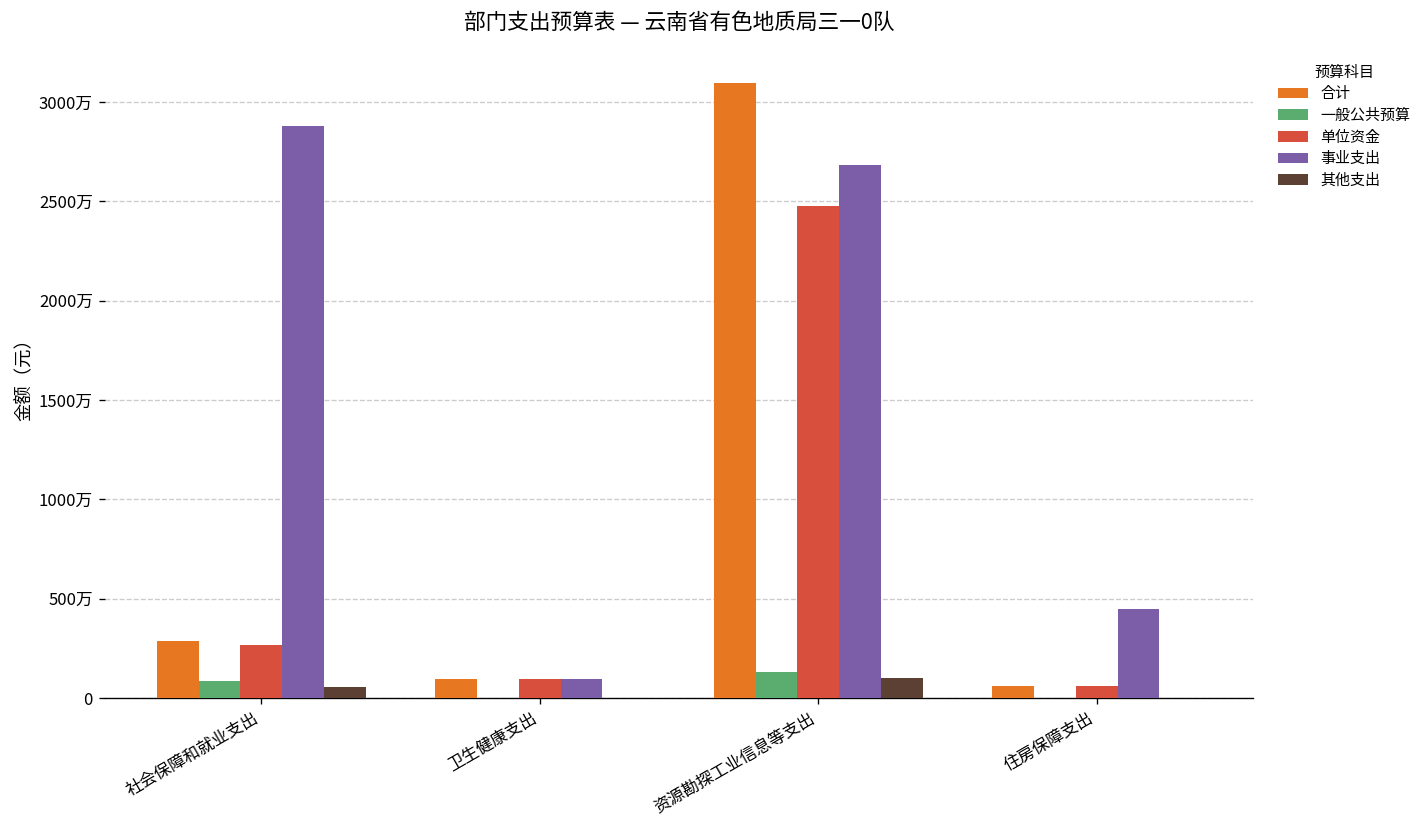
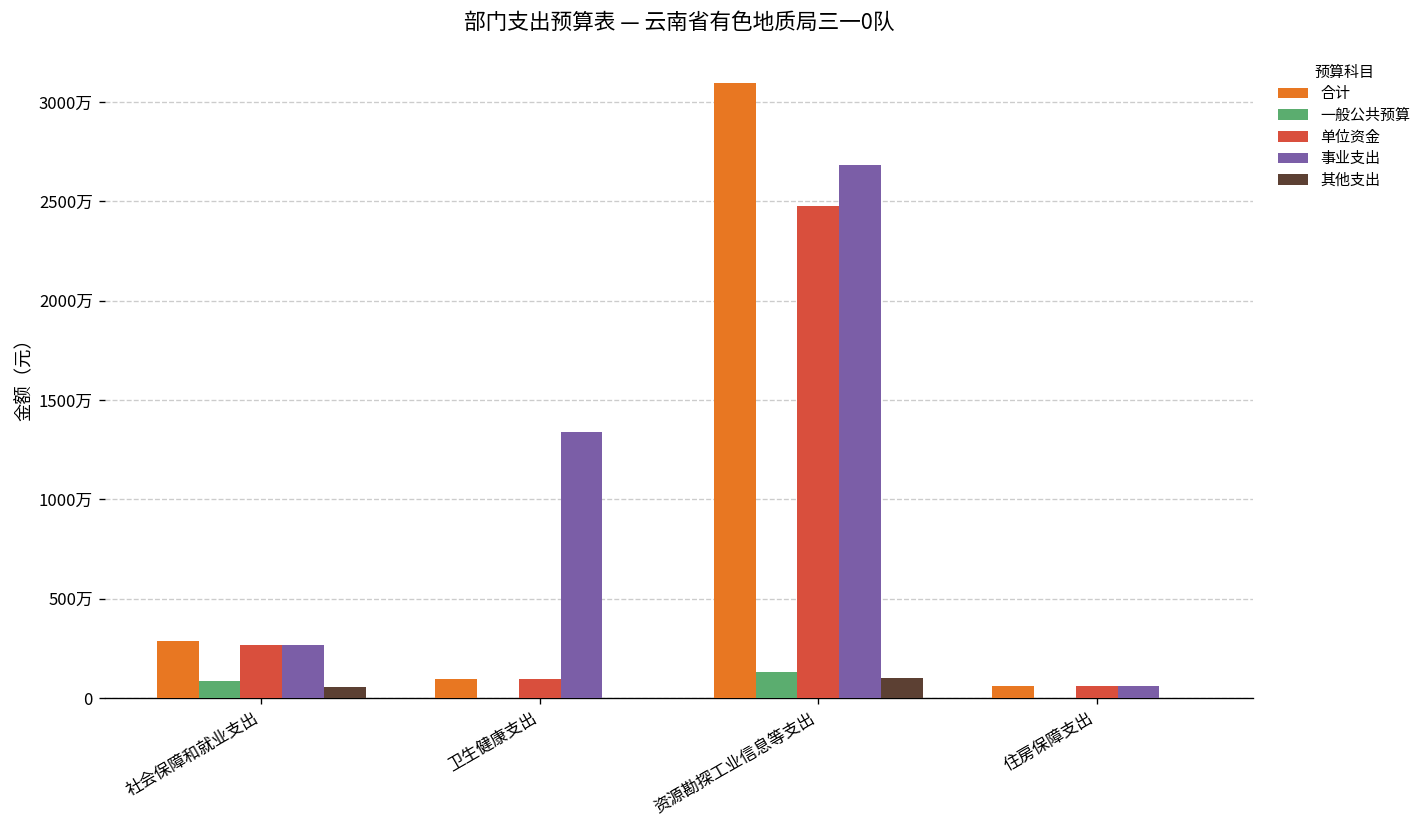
事业支出, 社会保障和就业支出: 2880万 -> 270万
事业支出, 卫生健康支出: 100万 -> 1340万
事业支出, 住房保障支出: 450万 -> 60万
